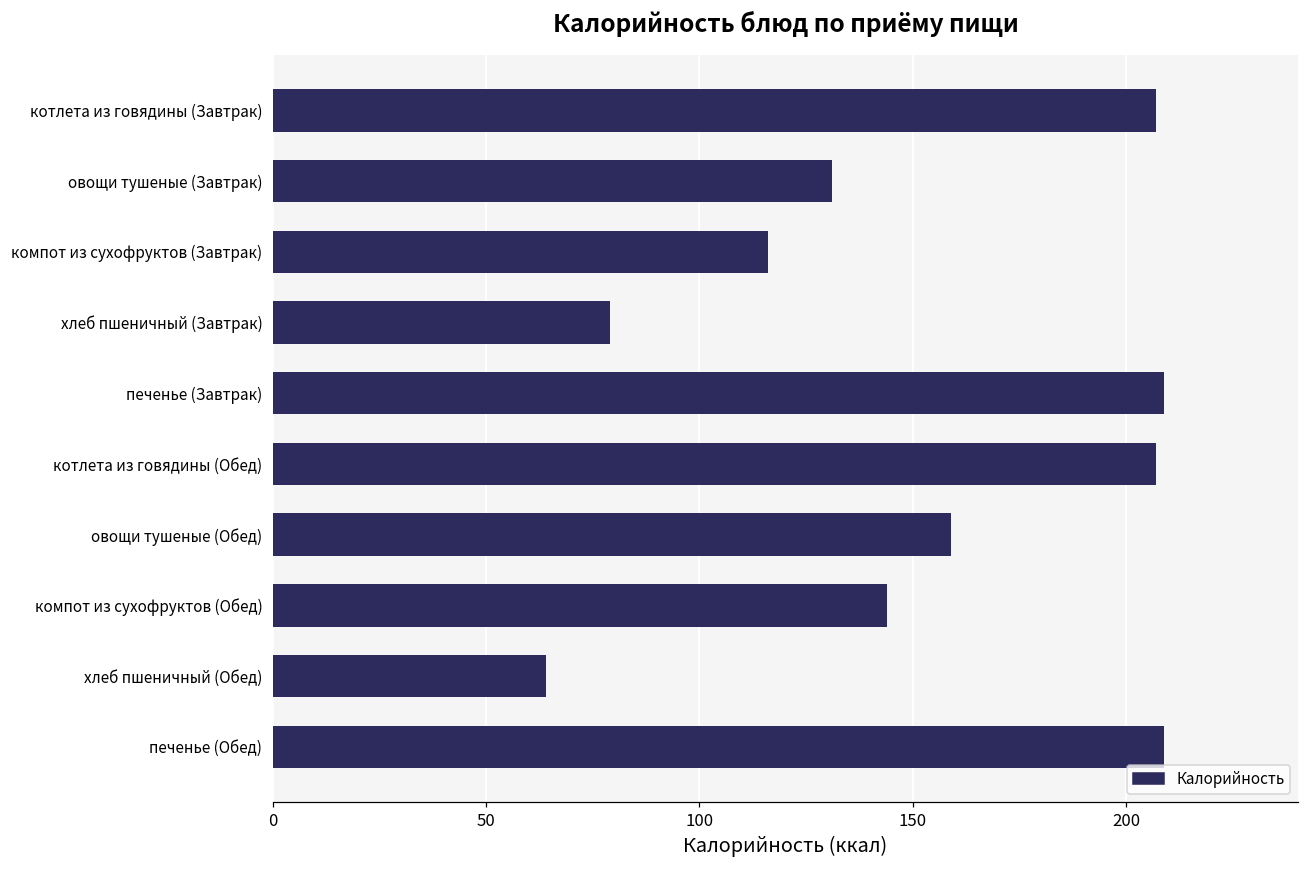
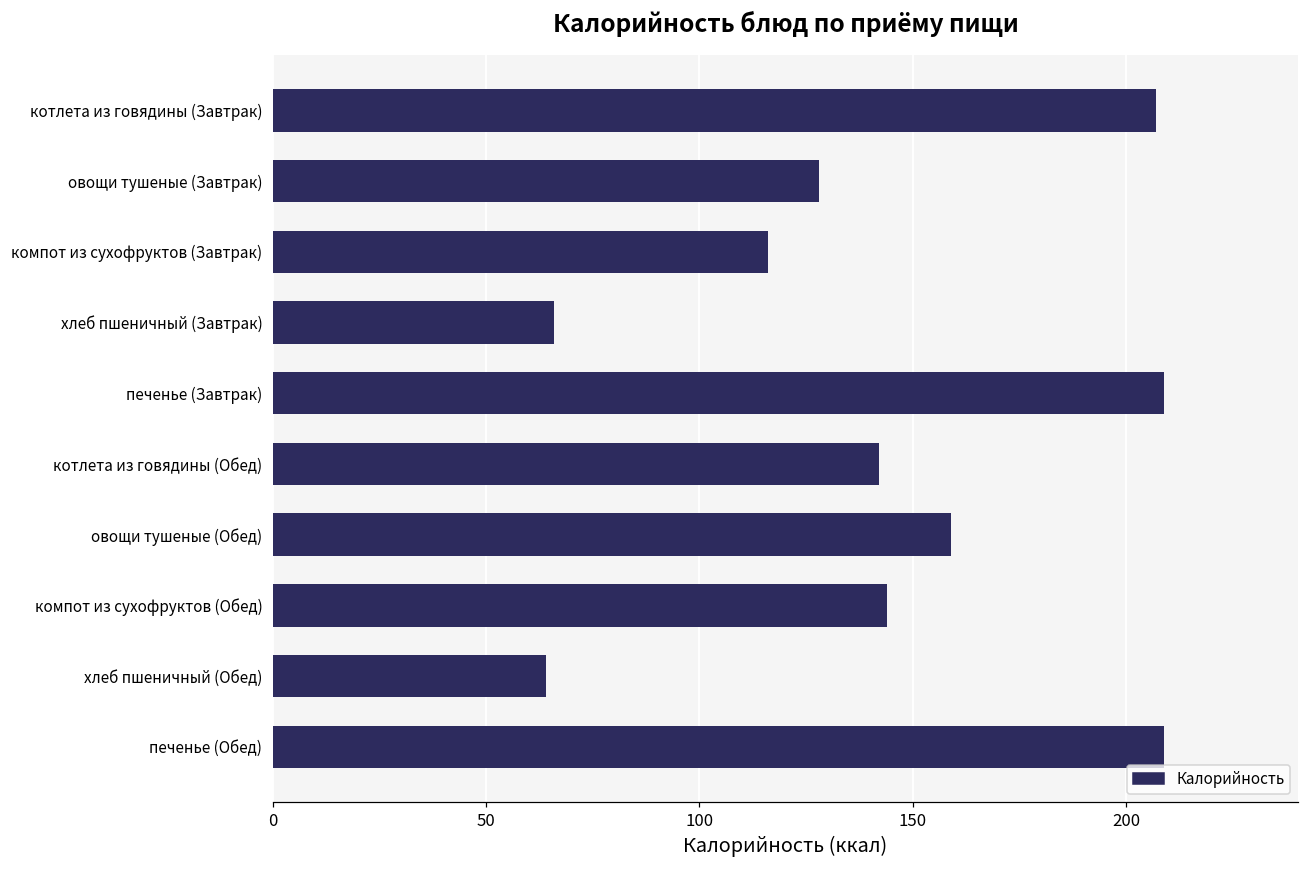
овощи тушеные (Завтрак): 131 -> 128
хлеб пшеничный (Завтрак): 79 -> 66
котлета из говядины (Обед): 207 -> 142
